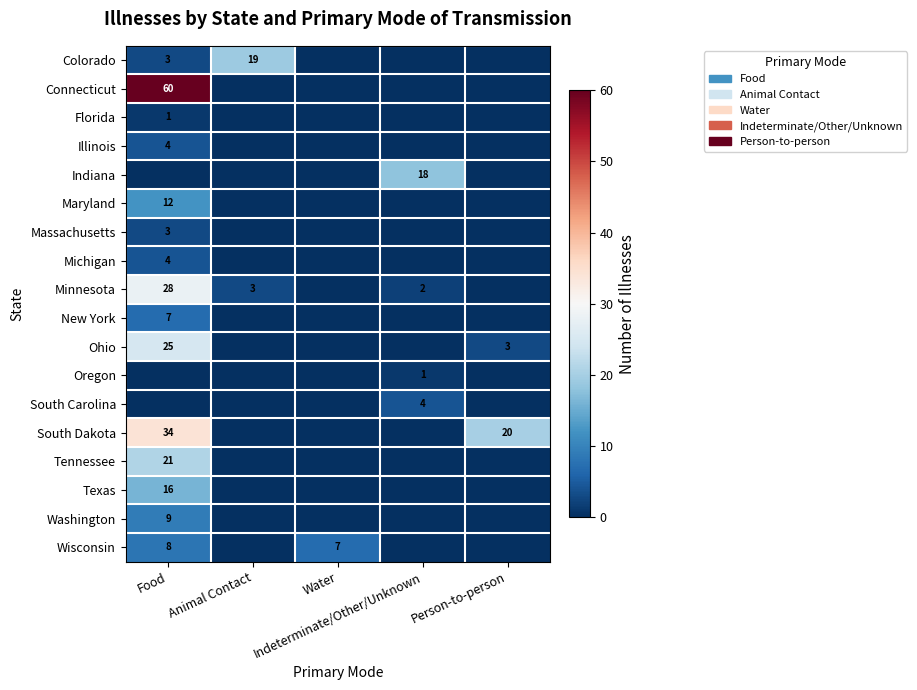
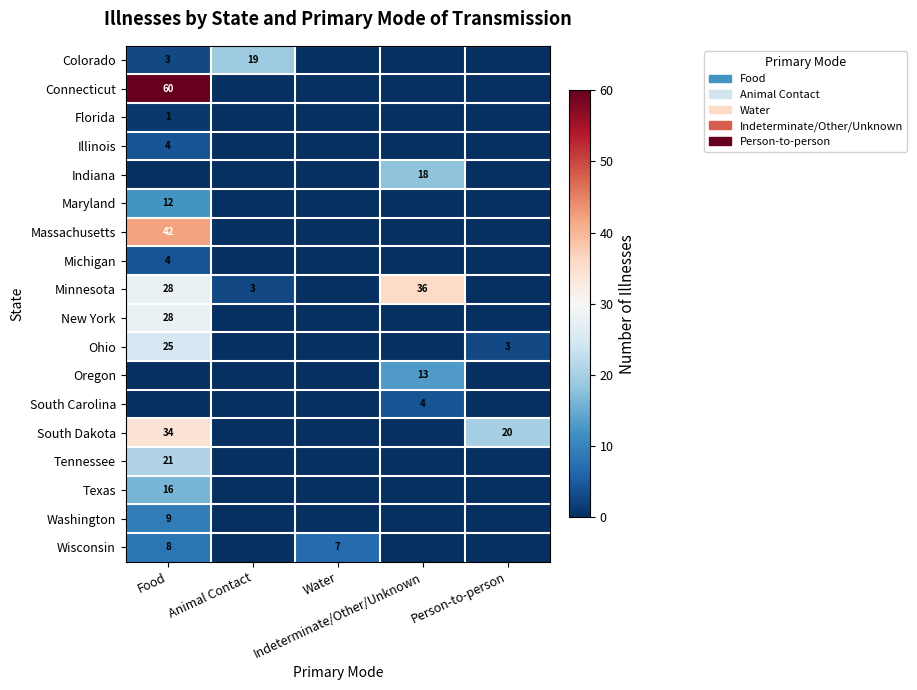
Massachusetts, Food: 3 -> 42
Minnesota, Indeterminate/Other/Unknown: 2 -> 36
New York, Food: 7 -> 28
Oregon, Indeterminate/Other/Unknown: 1 -> 13
